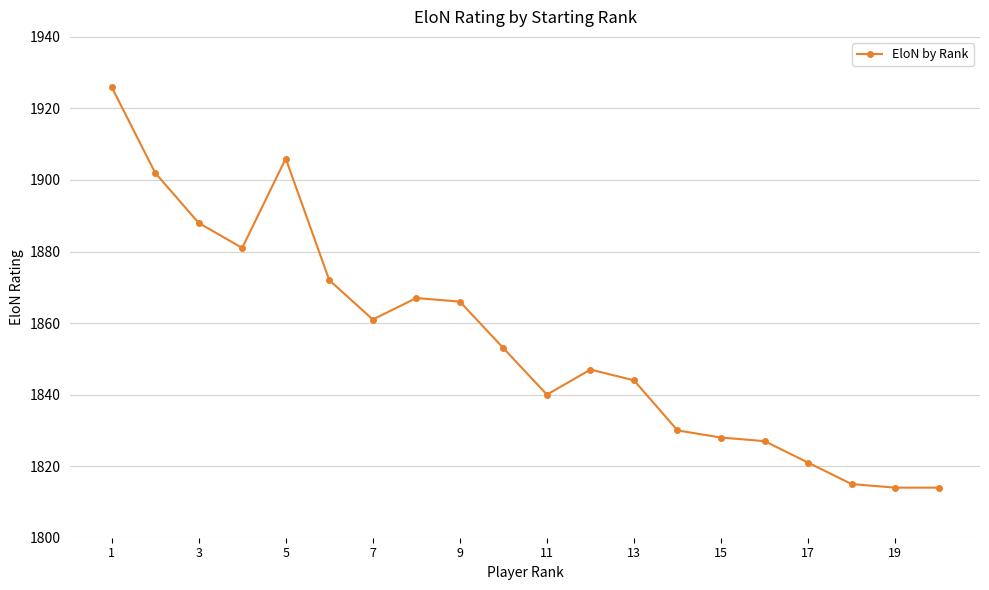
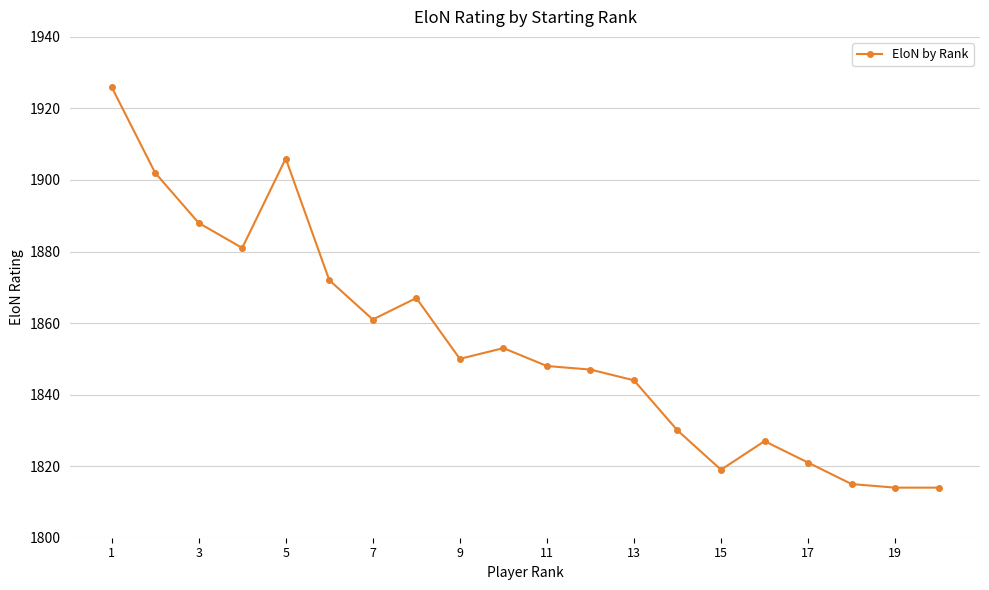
9: 1866 -> 1850
11: 1840 -> 1848
15: 1828 -> 1819
